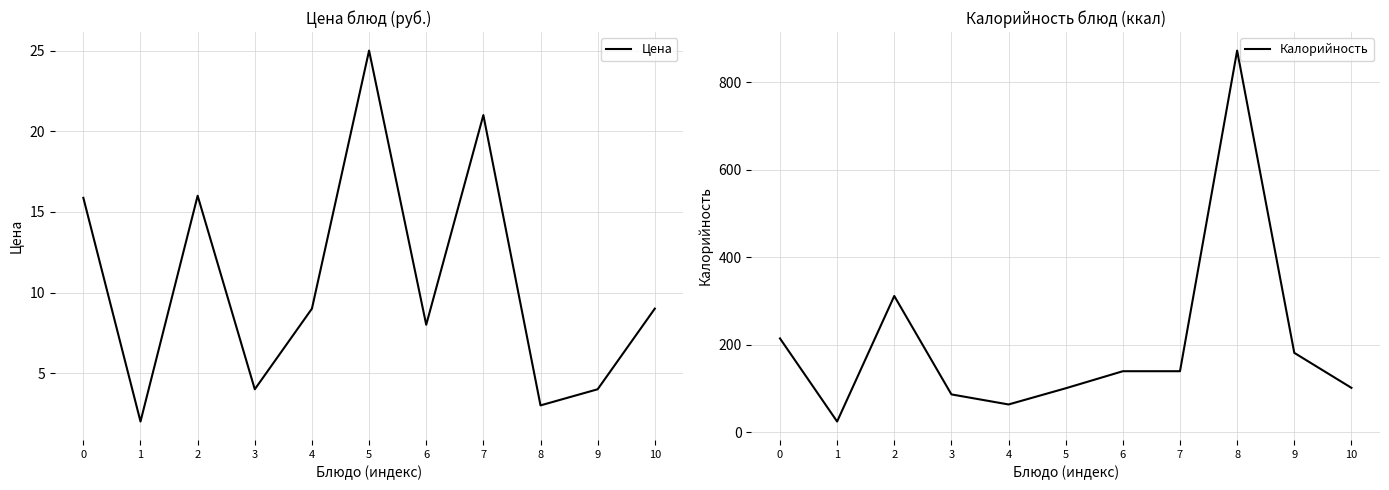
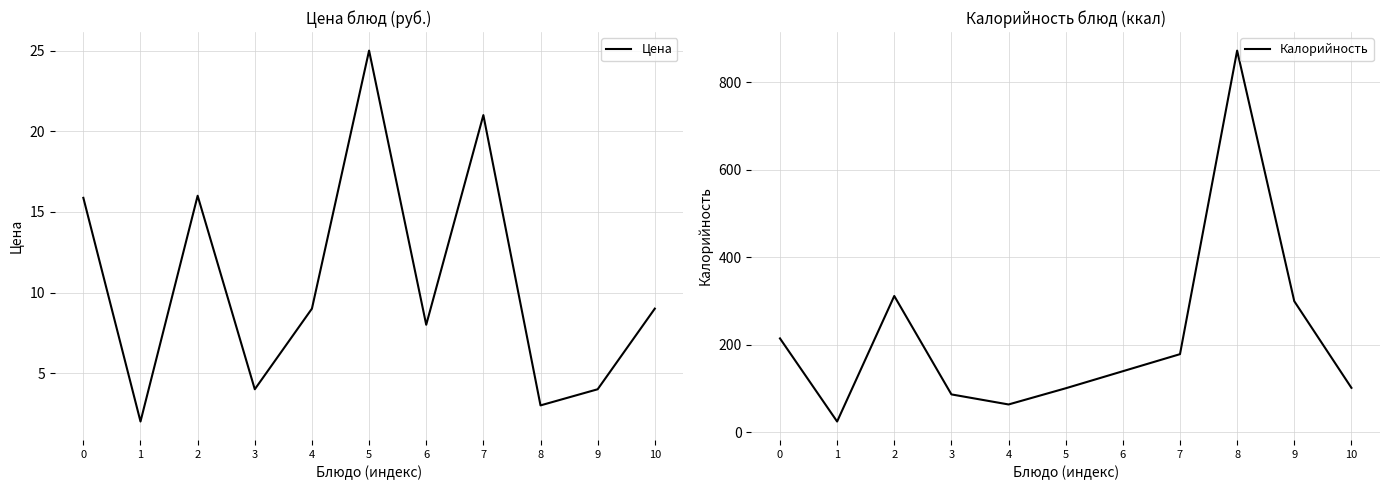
Калорийность блюд (ккал), 7: 140 -> 180
Калорийность блюд (ккал), 9: 180 -> 300
